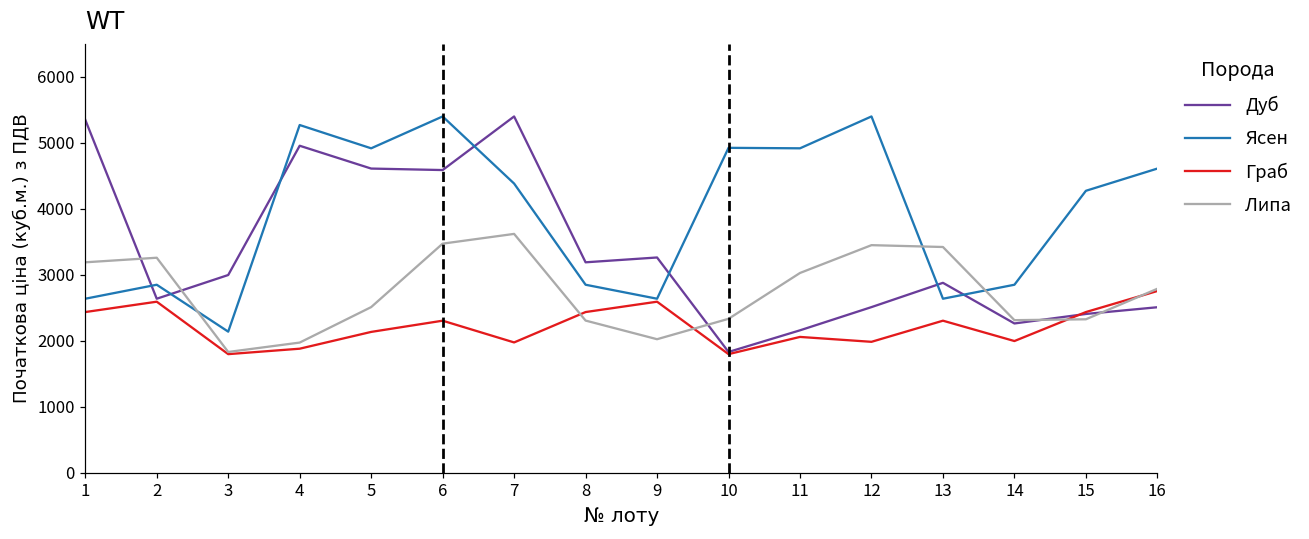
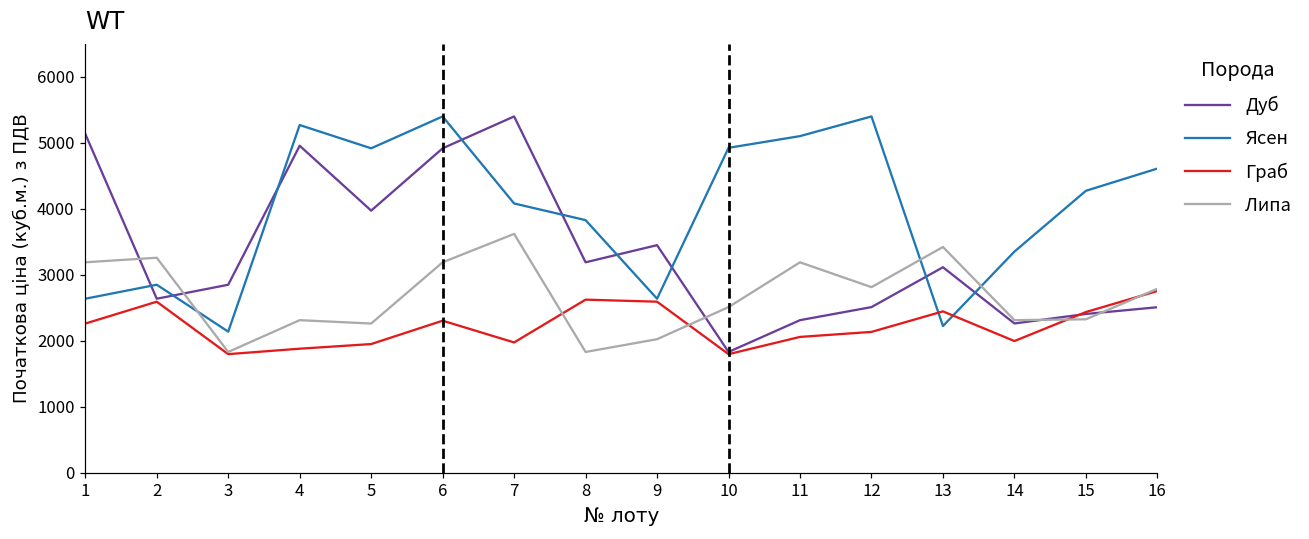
Дуб, 1: 5300 -> 5100
Граб, 1: 2400 -> 2300
Дуб, 3: 3000 -> 2800
Липа, 4: 2000 -> 2300
Дуб, 5: 4600 -> 4000
Граб, 5: 2100 -> 1900
Липа, 5: 2500 -> 2300
Дуб, 6: 4600 -> 4900
Липа, 6: 3500 -> 3200
Ясен, 7: 4400 -> 4100
Ясен, 8: 2800 -> 3800
Граб, 8: 2400 -> 2600
Липа, 8: 2300 -> 1800
Дуб, 9: 3300 -> 3400
Липа, 10: 2300 -> 2500
Дуб, 11: 2200 -> 2300
Ясен, 11: 4900 -> 5100
Липа, 11: 3000 -> 3200
Граб, 12: 2000 -> 2100
Липа, 12: 3400 -> 2800
Дуб, 13: 2900 -> 3100
Ясен, 13: 2600 -> 2200
Граб, 13: 2300 -> 2400
Ясен, 14: 2800 -> 3400
